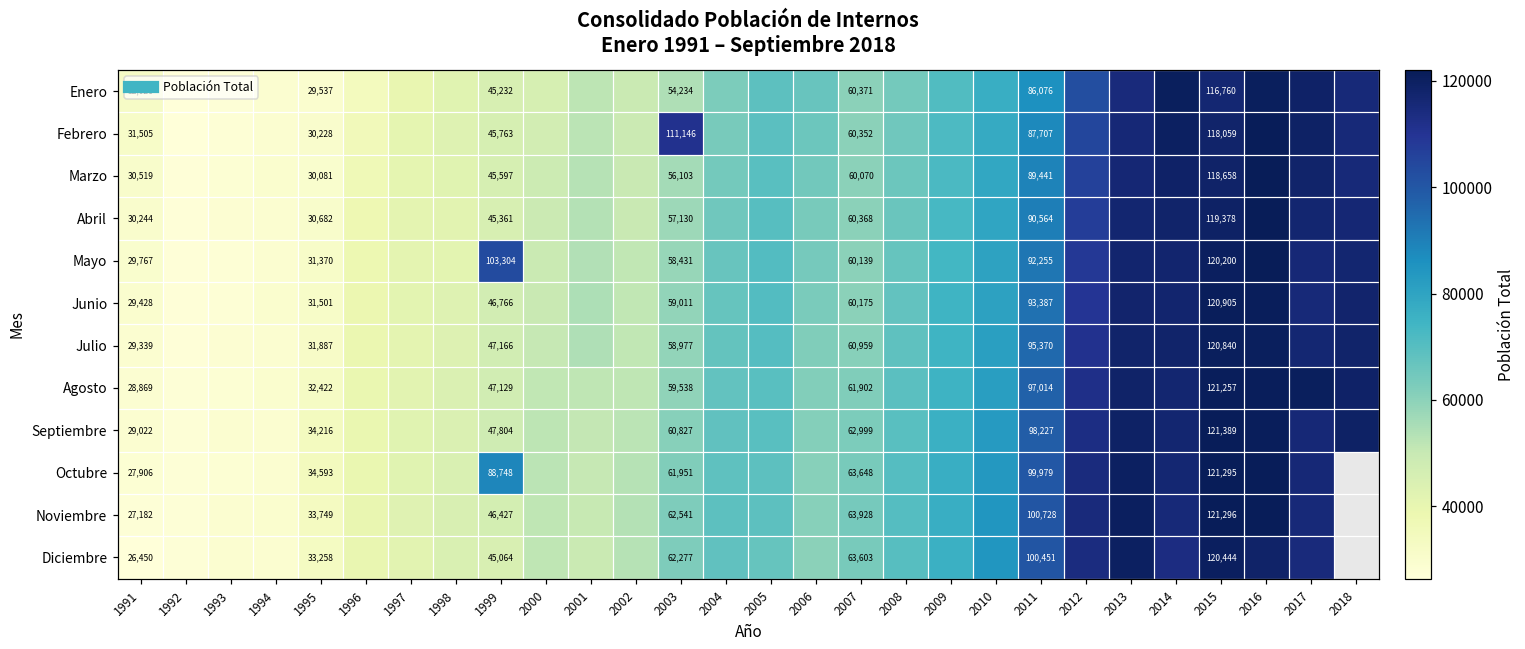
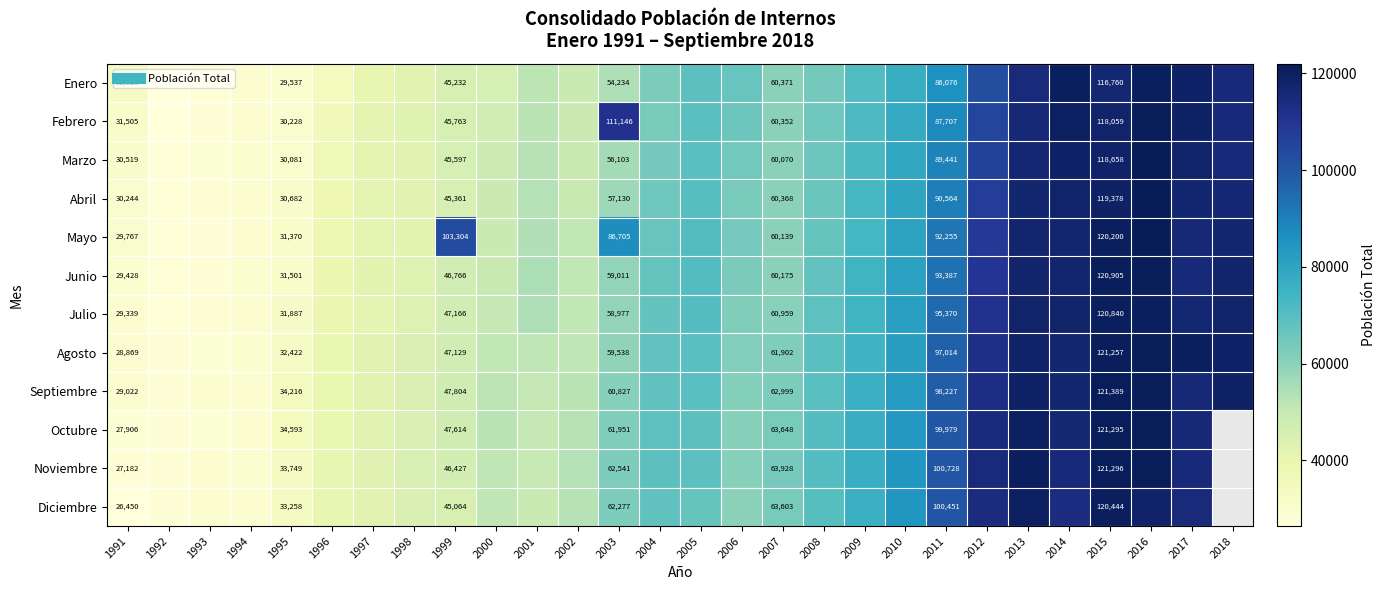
Mayo, 2003: 58,431 -> 86,705
Octubre, 1999: 88,748 -> 47,614
